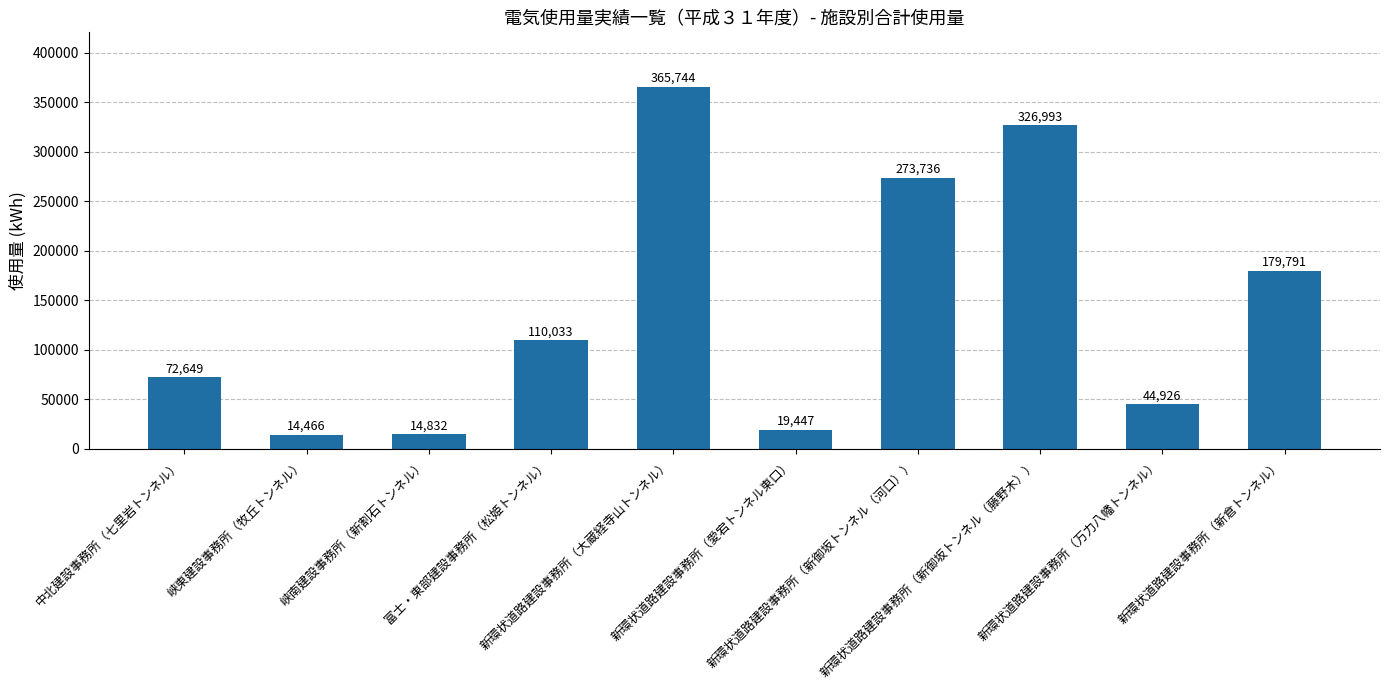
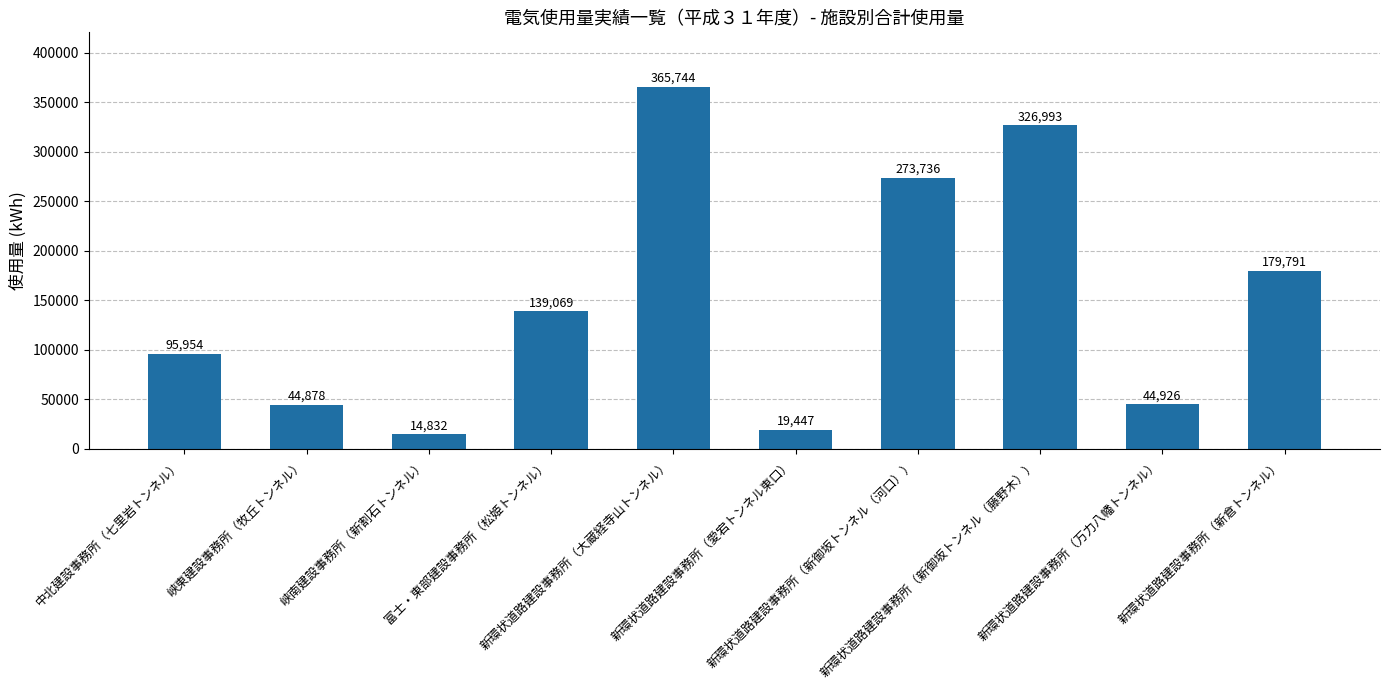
中北建設事務所（七里岩トンネル）: 72,649 -> 95,954
峡東建設事務所（牧丘トンネル）: 14,466 -> 44,878
富士・東部建設事務所（松姫トンネル）: 110,033 -> 139,069
